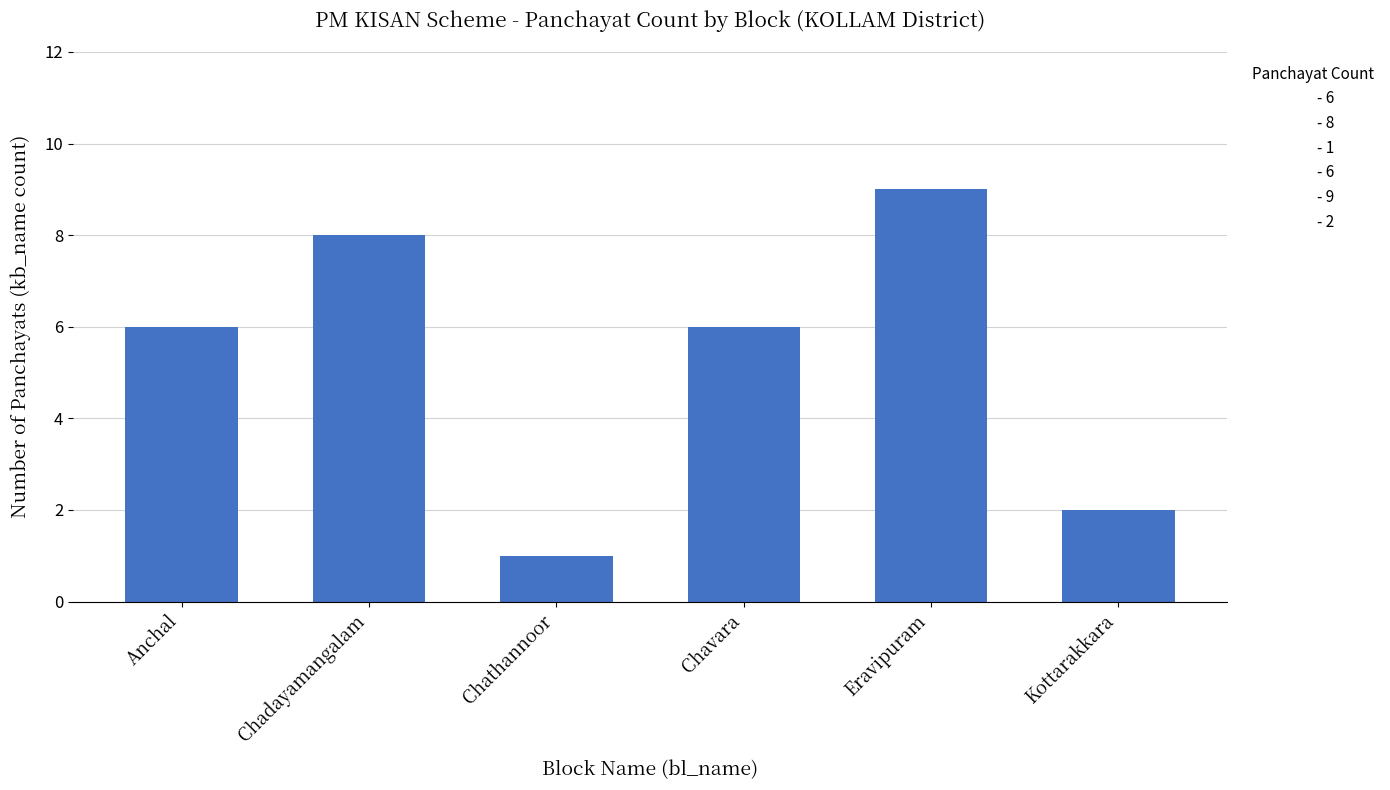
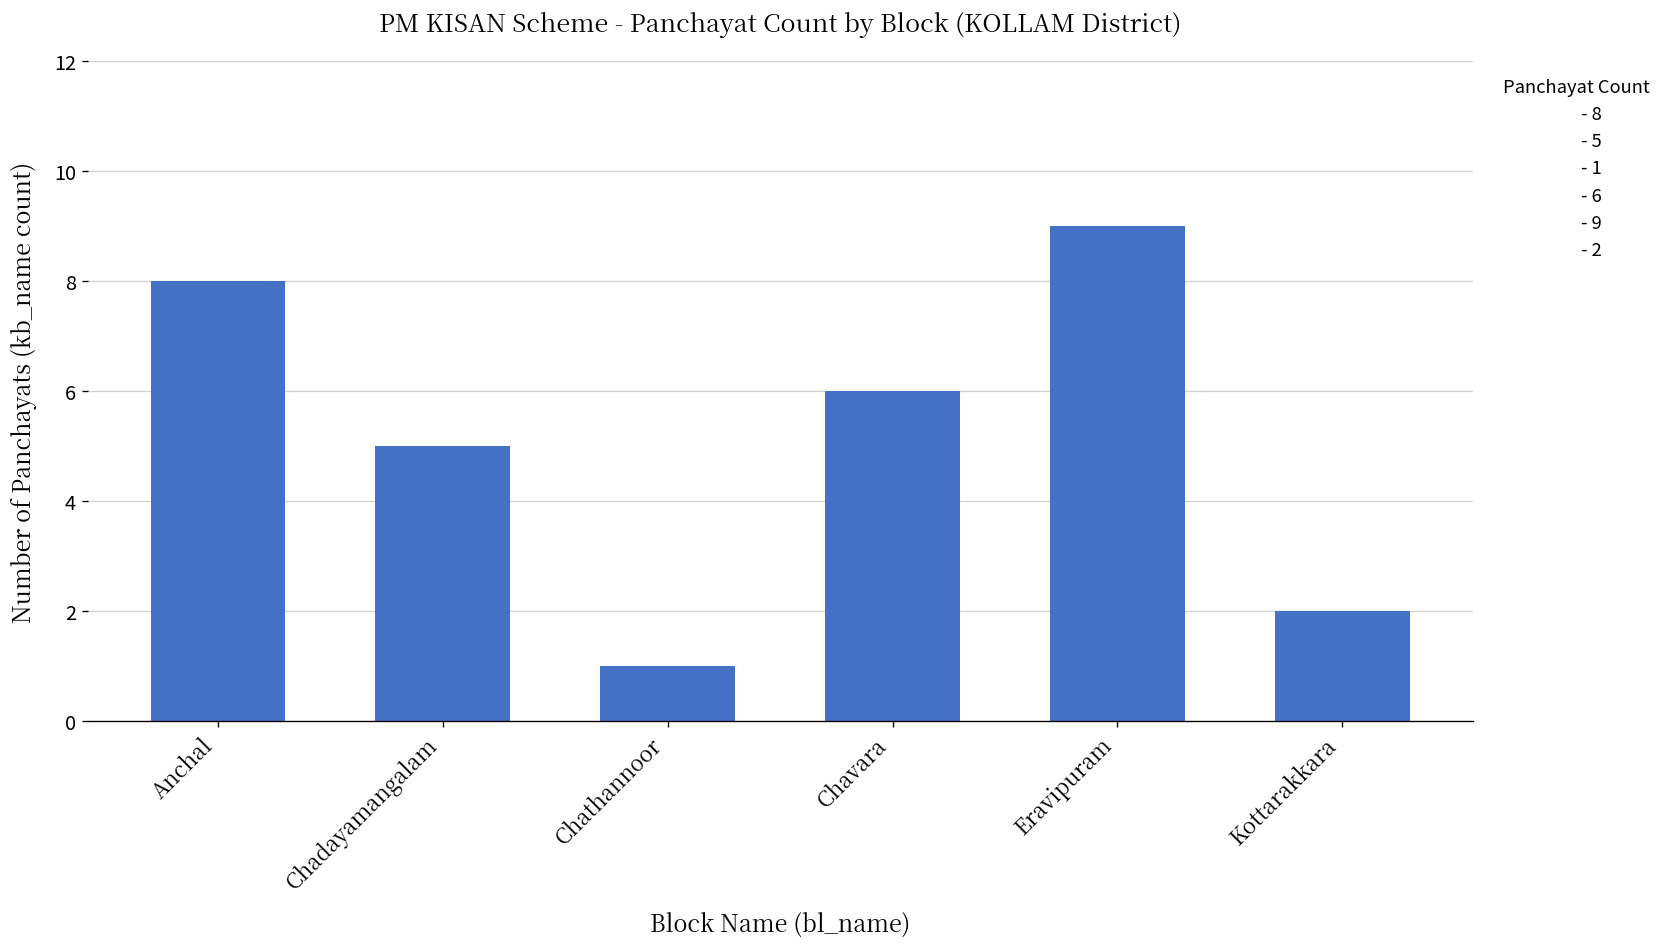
Anchal: 6 -> 8
Chadayamangalam: 8 -> 5
